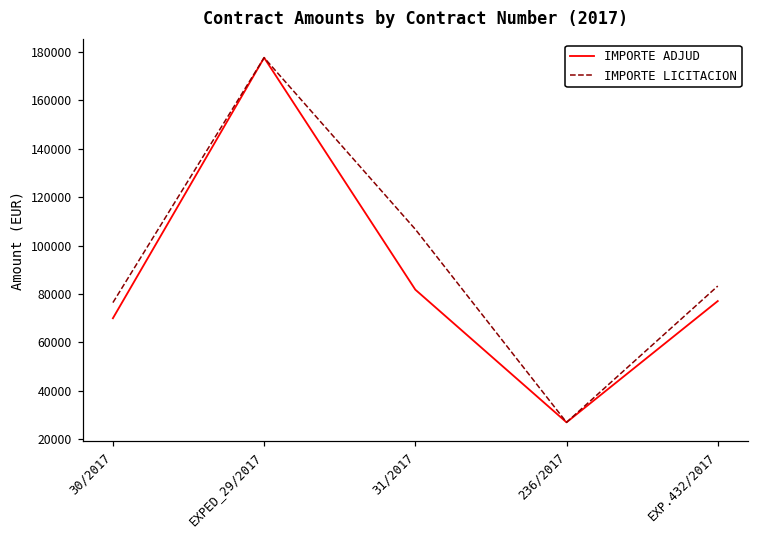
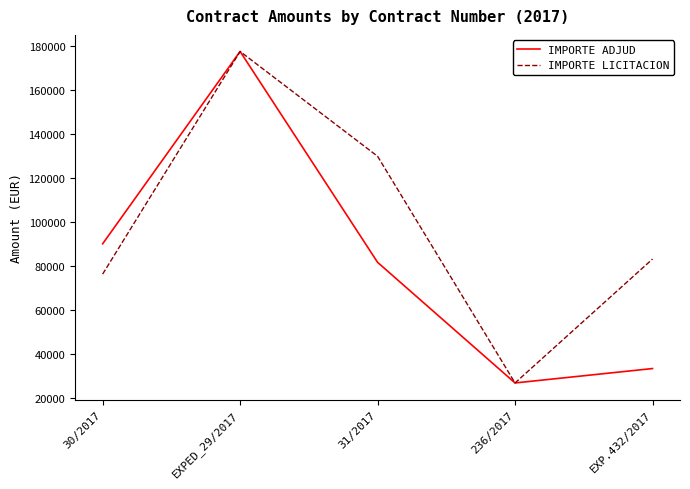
IMPORTE ADJUD, 30/2017: 70000 -> 90000
IMPORTE LICITACION, 31/2017: 107000 -> 130000
IMPORTE ADJUD, EXP.432/2017: 77000 -> 34000
